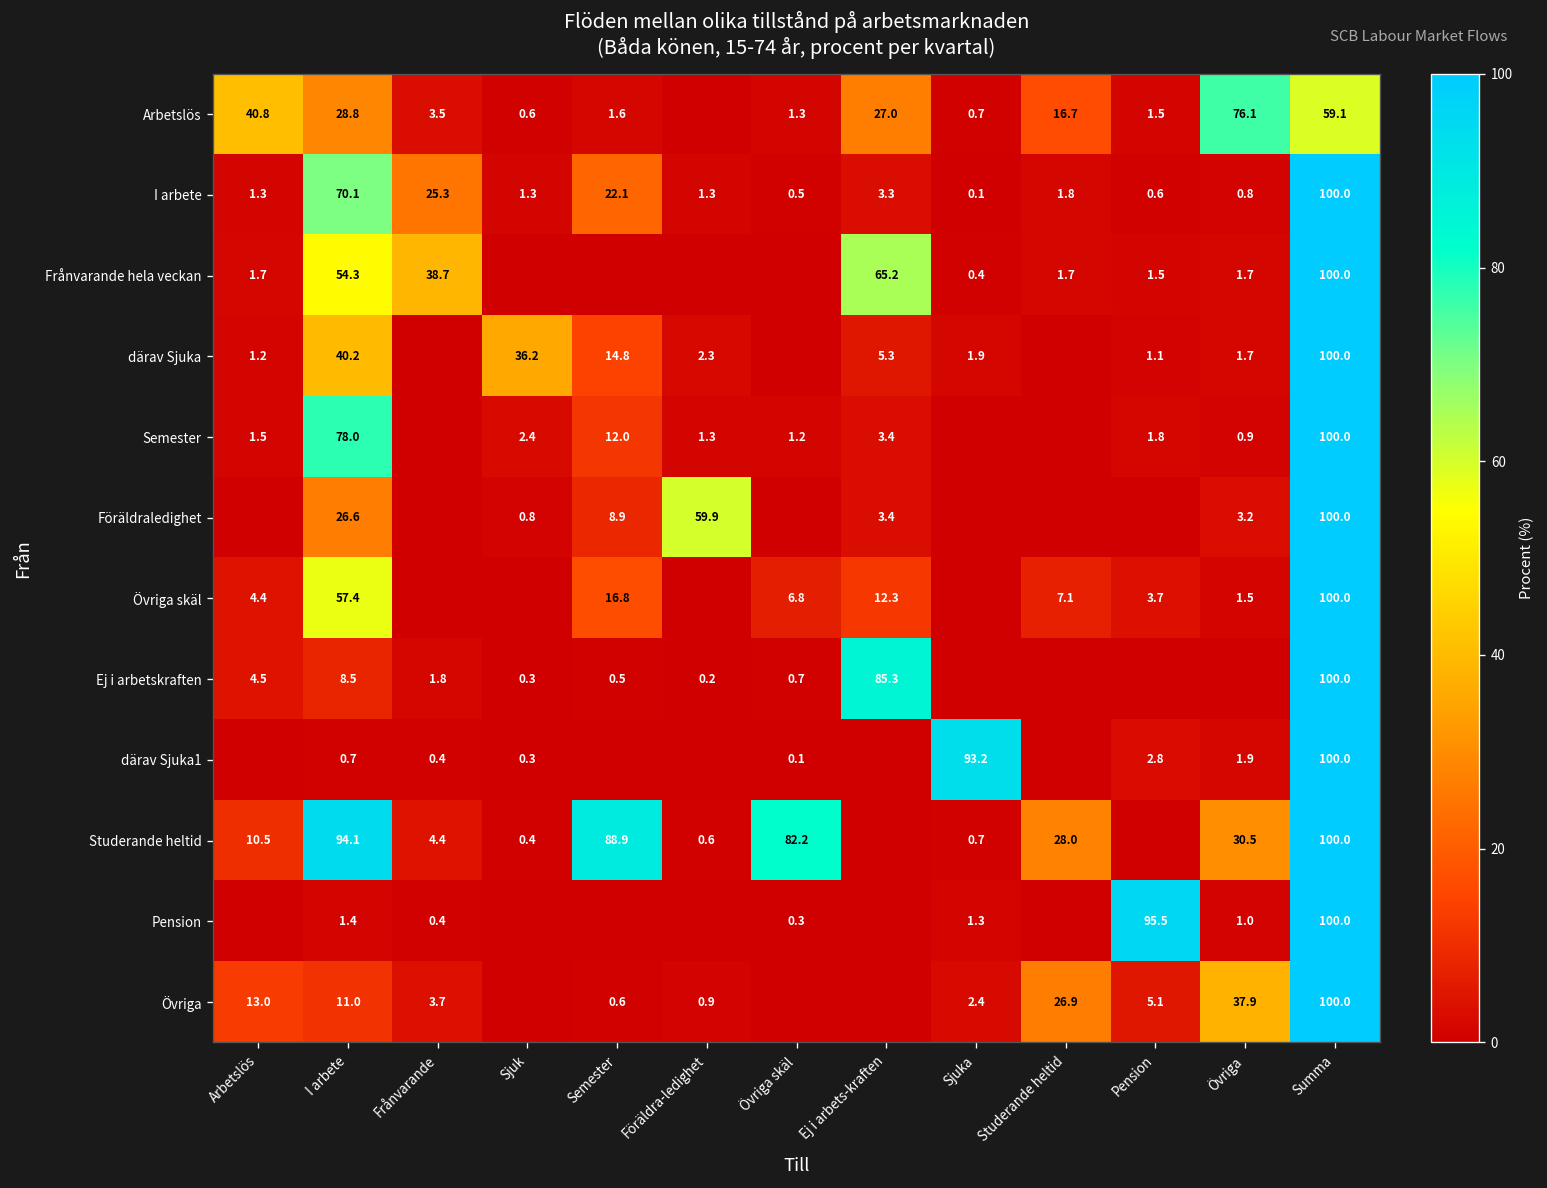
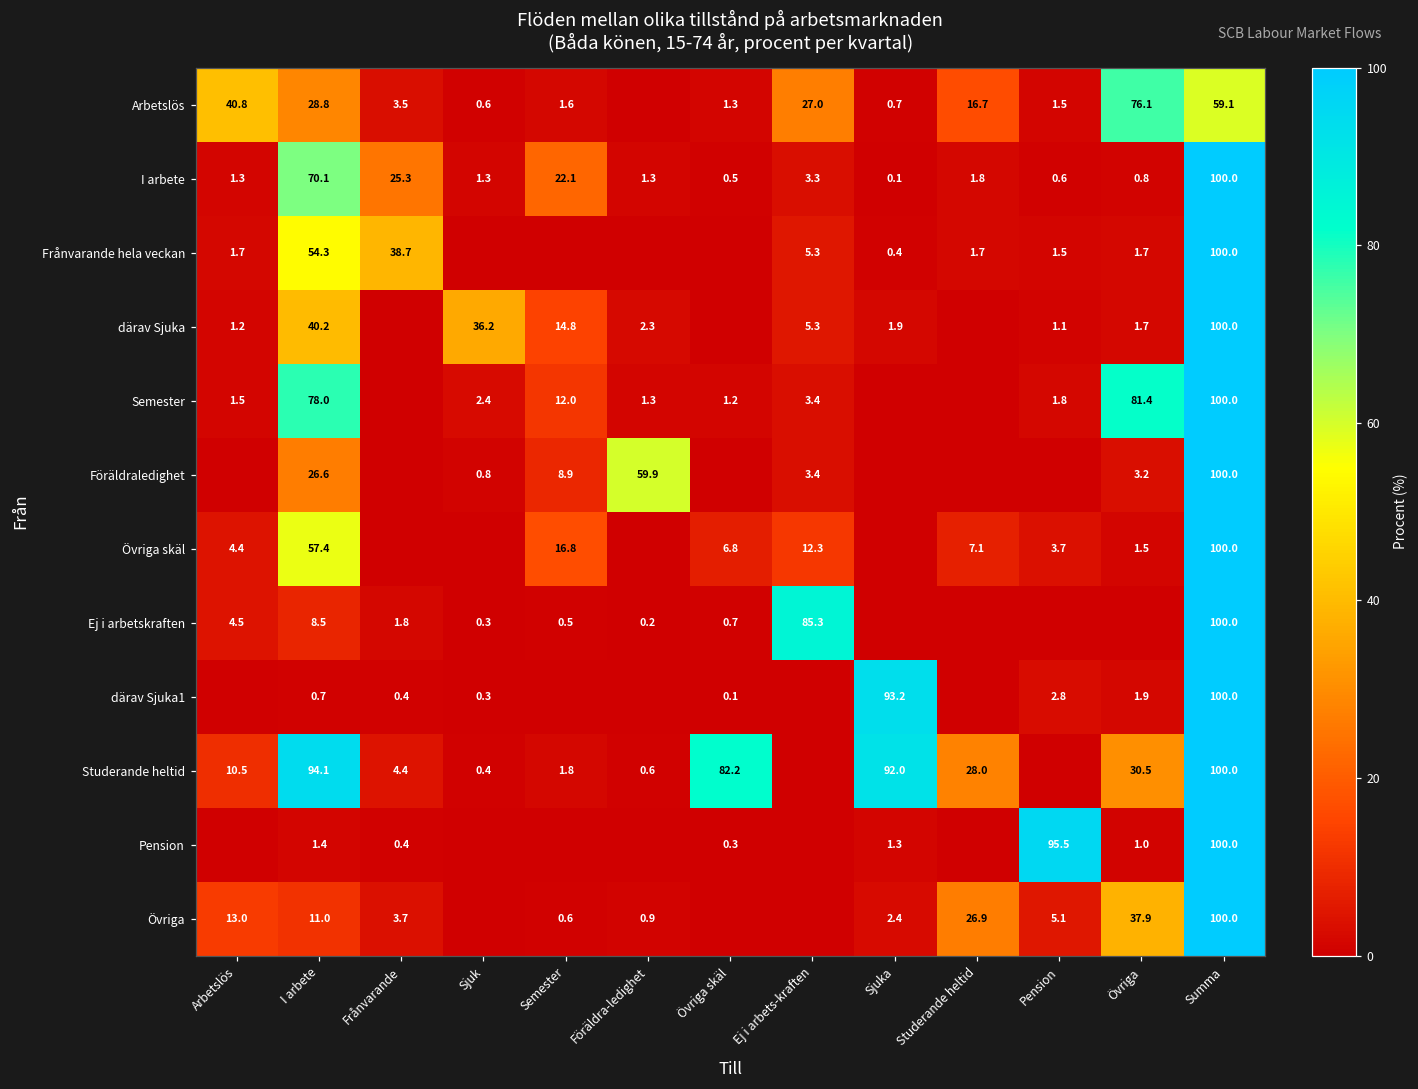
Frånvarande hela veckan, Ej i arbets-kraften: 65.2 -> 5.3
Semester, Övriga: 0.9 -> 81.4
Studerande heltid, Semester: 88.9 -> 1.8
Studerande heltid, Sjuka: 0.7 -> 92.0
